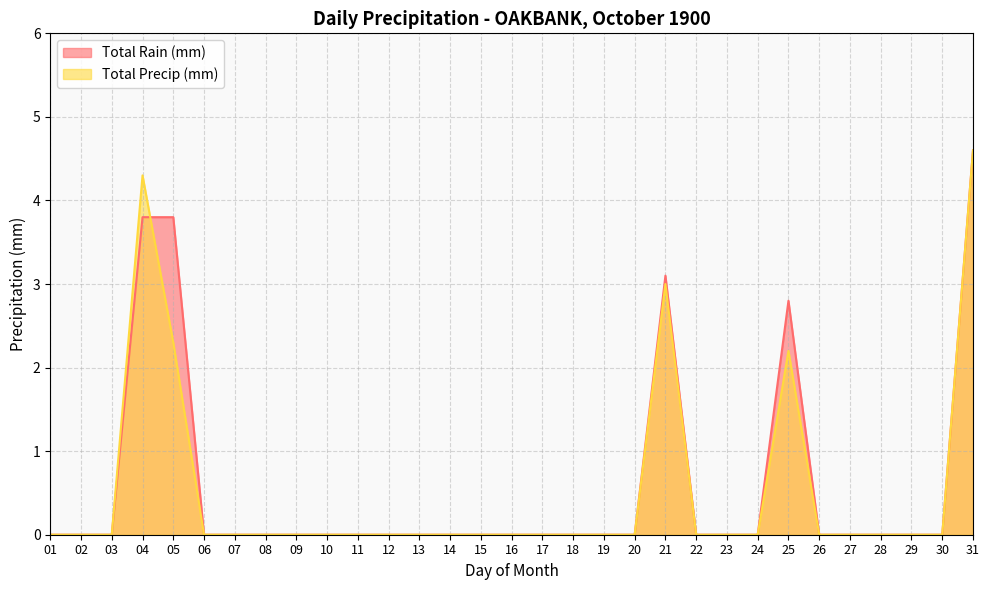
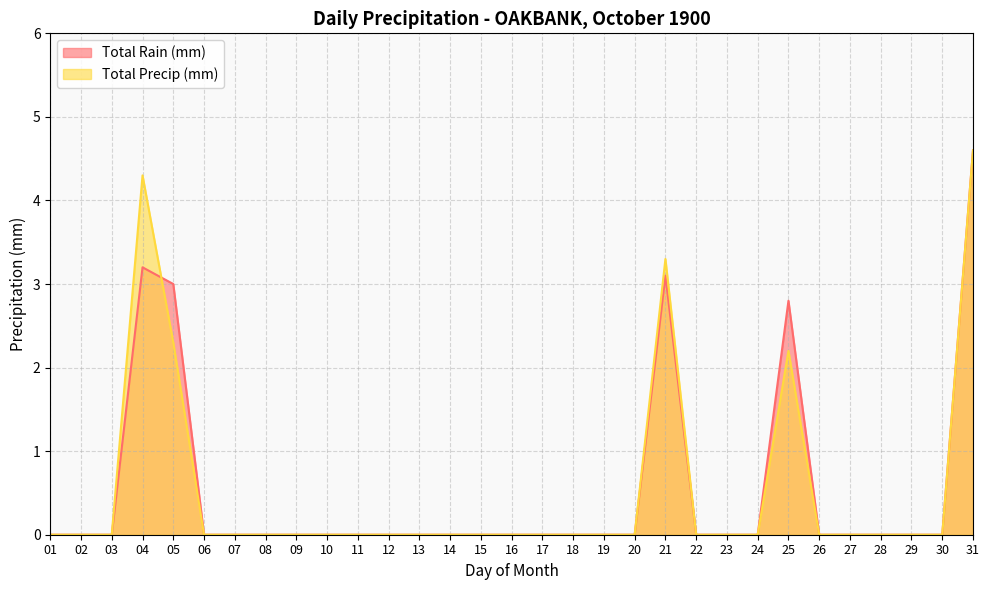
Total Rain (mm), 04: 3.8 -> 3.2
Total Rain (mm), 05: 3.8 -> 3.0
Total Precip (mm), 21: 3.0 -> 3.3
